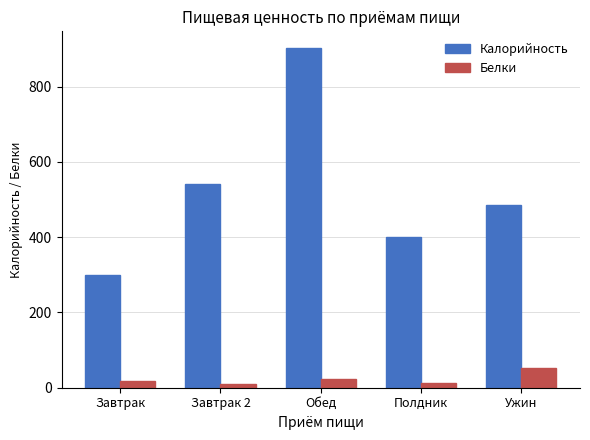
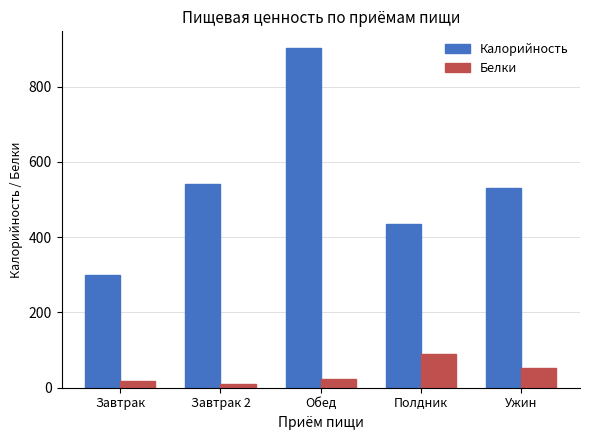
Калорийность, Полдник: 400 -> 440
Белки, Полдник: 10 -> 90
Калорийность, Ужин: 490 -> 530
